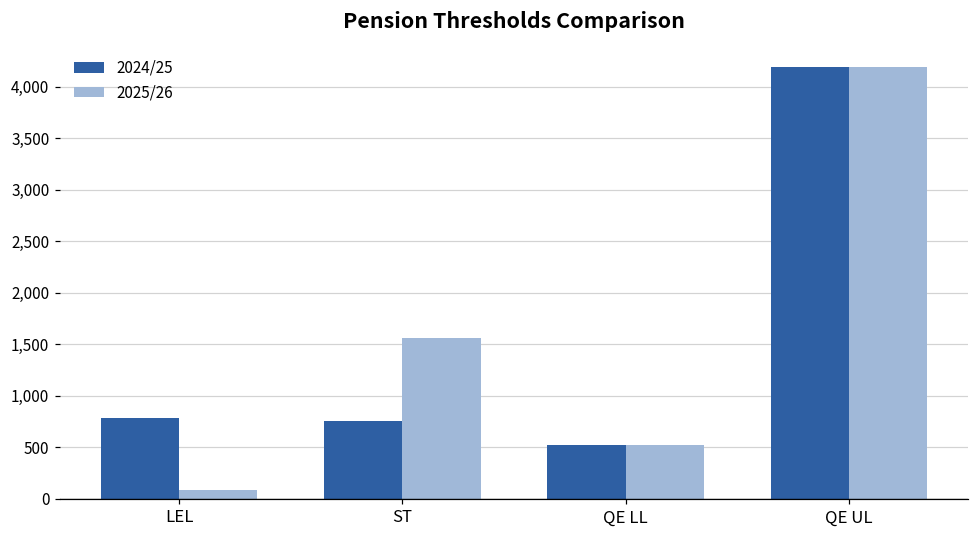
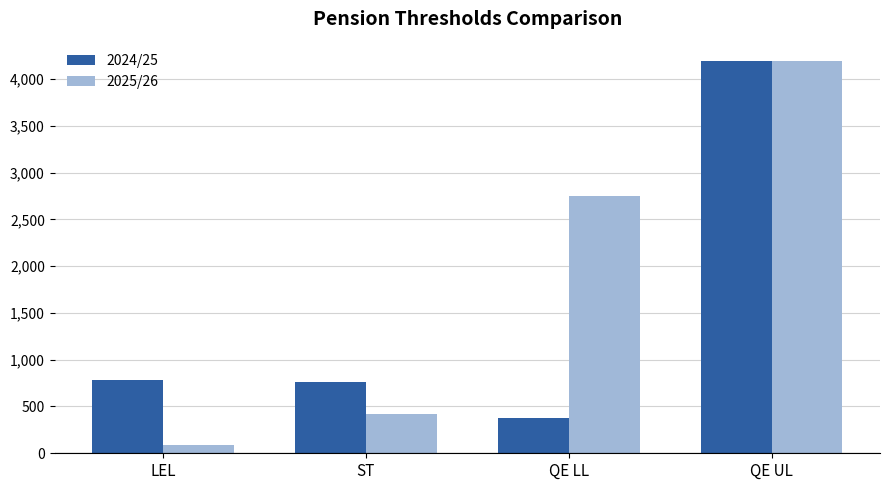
2025/26, ST: 1,600 -> 400
2024/25, QE LL: 500 -> 400
2025/26, QE LL: 500 -> 2,800
